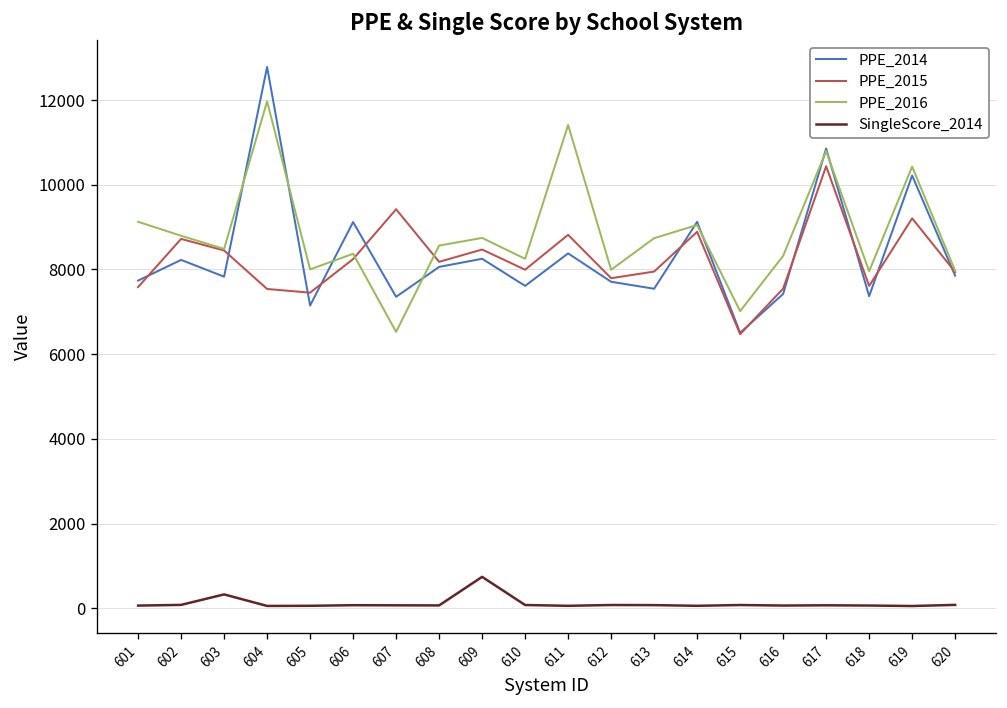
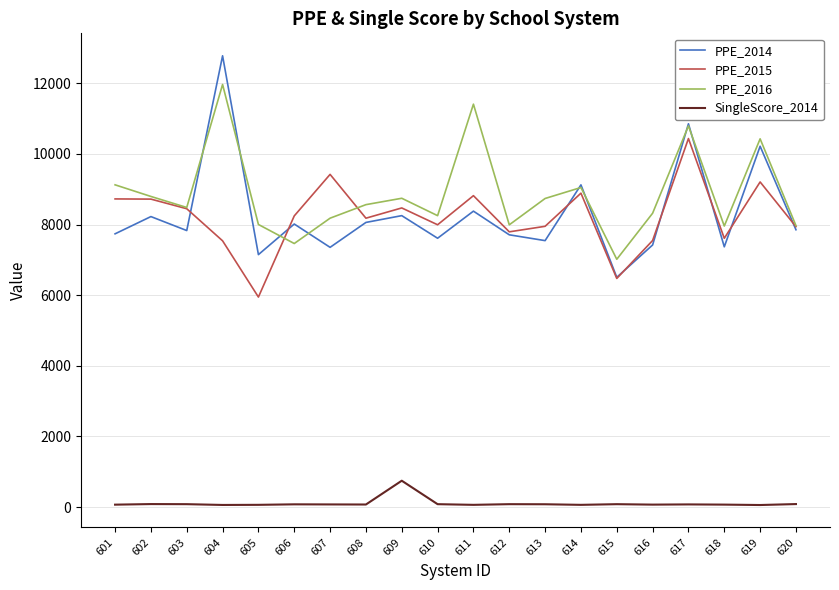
PPE_2015, 601: 7600 -> 8700
SingleScore_2014, 603: 300 -> 100
PPE_2015, 605: 7500 -> 5900
PPE_2014, 606: 9100 -> 8000
PPE_2016, 606: 8400 -> 7500
PPE_2016, 607: 6500 -> 8200
